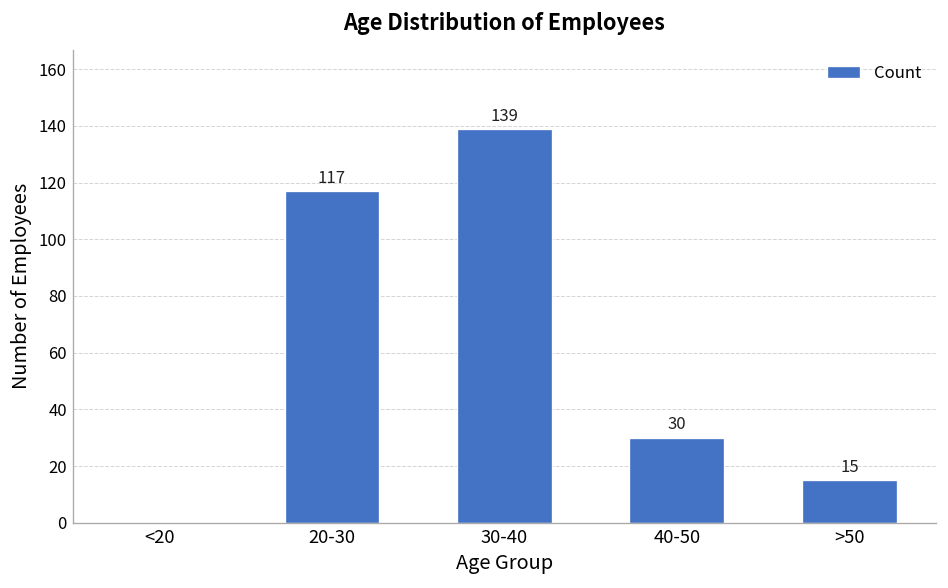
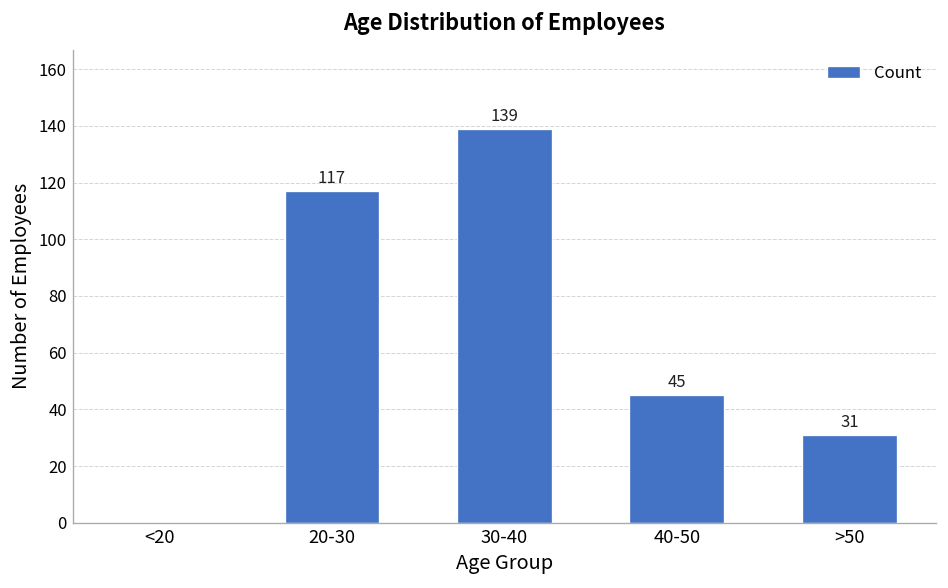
40-50: 30 -> 45
>50: 15 -> 31
